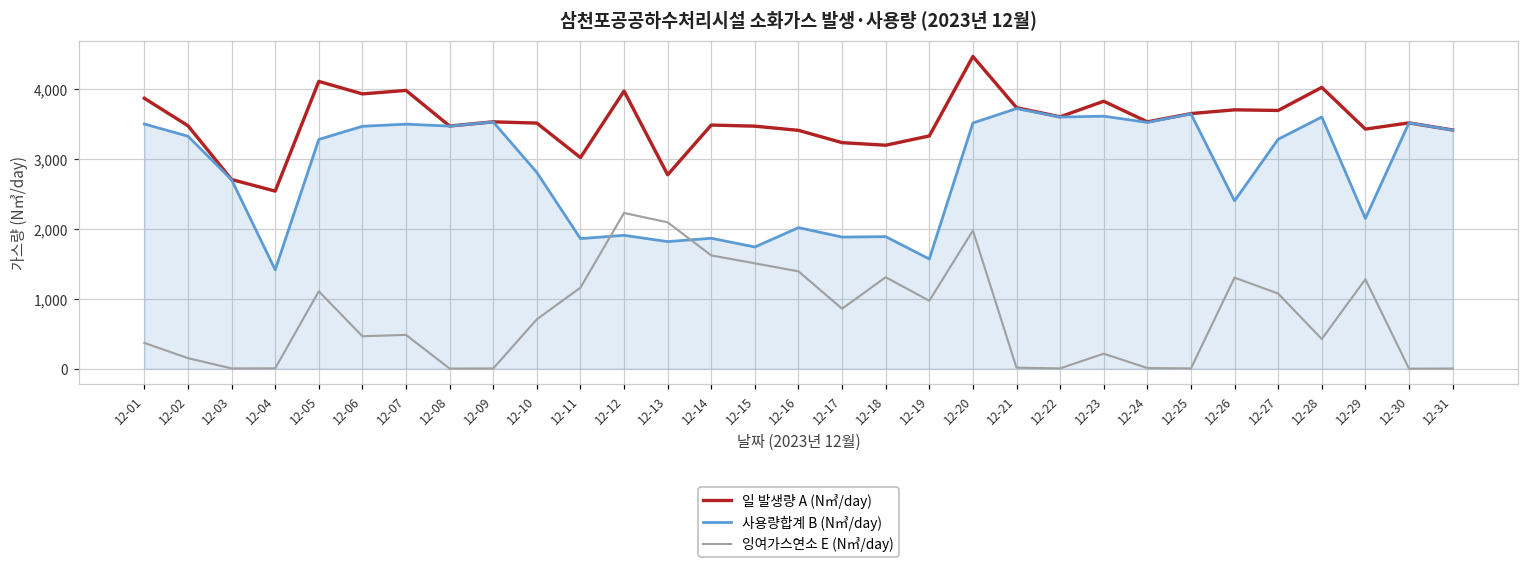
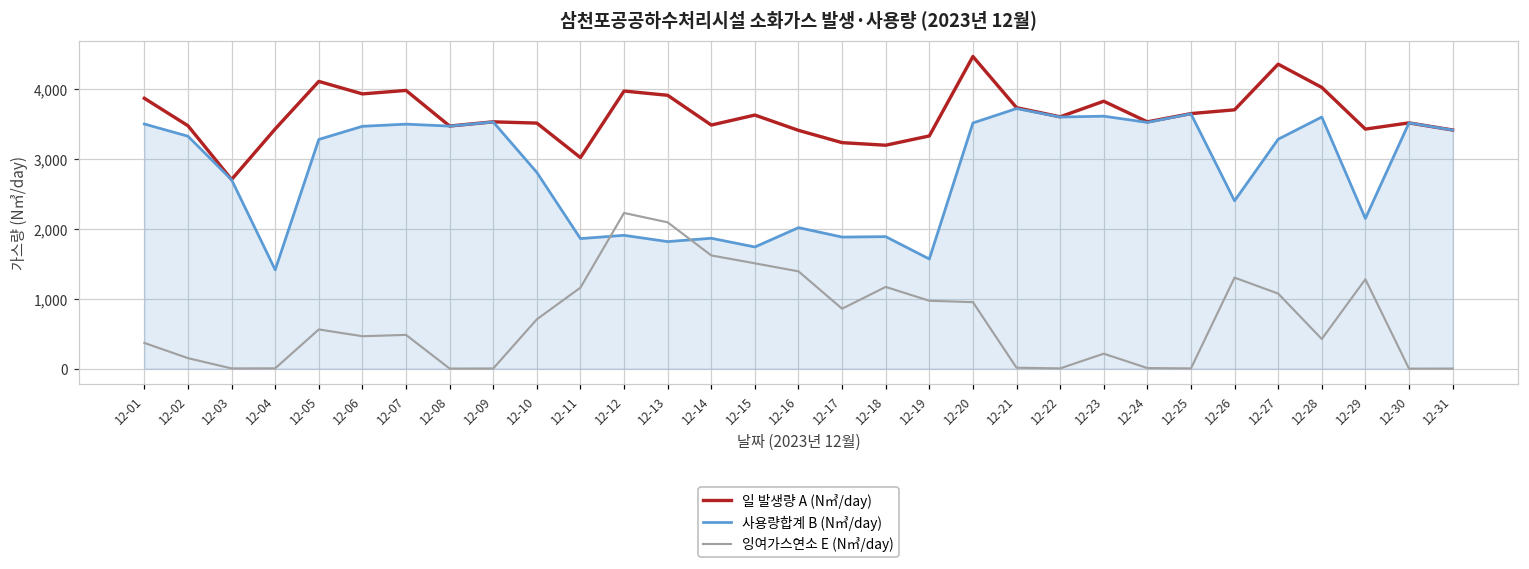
일 발생량 A (N㎥/day), 12-04: 2,500 -> 3,400
잉여가스연소 E (N㎥/day), 12-05: 1,100 -> 600
일 발생량 A (N㎥/day), 12-13: 2,800 -> 3,900
일 발생량 A (N㎥/day), 12-15: 3,500 -> 3,600
잉여가스연소 E (N㎥/day), 12-18: 1,300 -> 1,200
잉여가스연소 E (N㎥/day), 12-20: 2,000 -> 1,000
일 발생량 A (N㎥/day), 12-27: 3,700 -> 4,400
